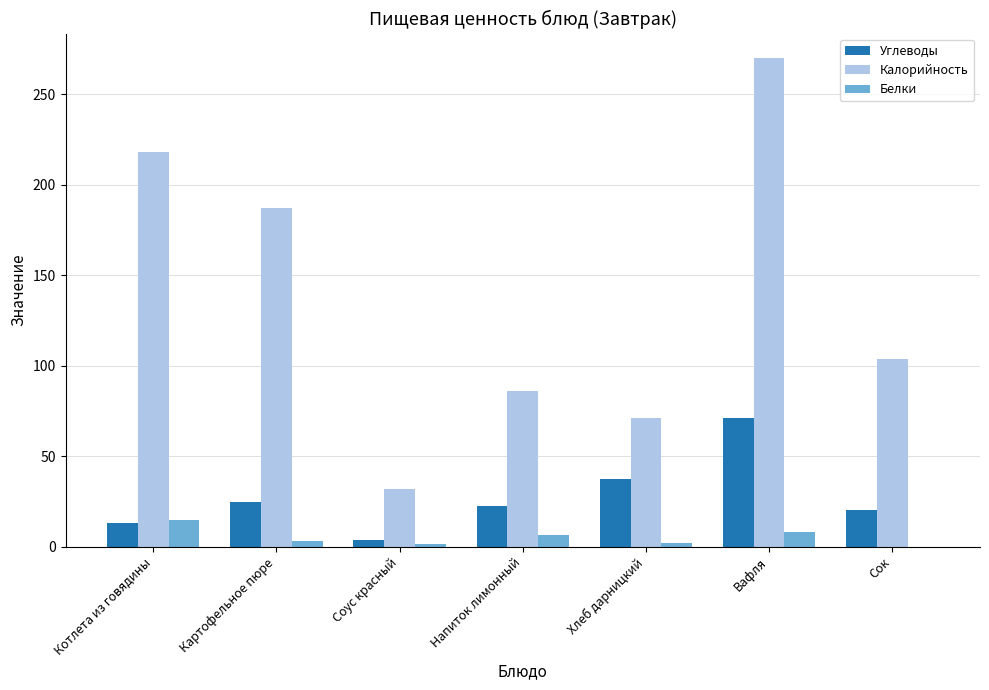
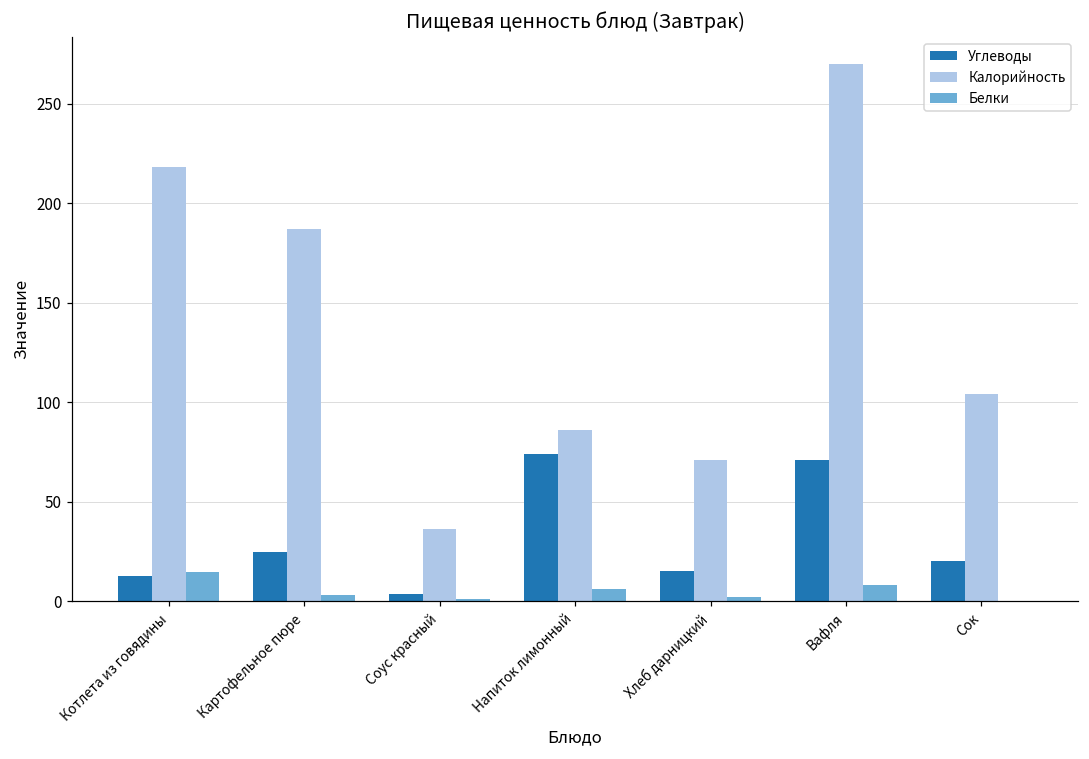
Калорийность, Соус красный: 32 -> 36
Углеводы, Напиток лимонный: 23 -> 74
Углеводы, Хлеб дарницкий: 38 -> 15
